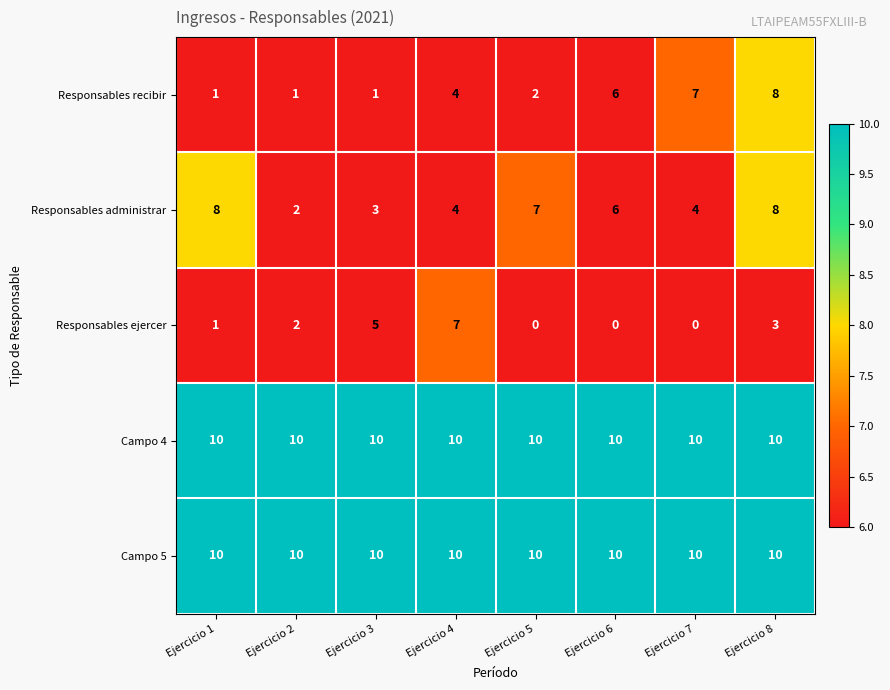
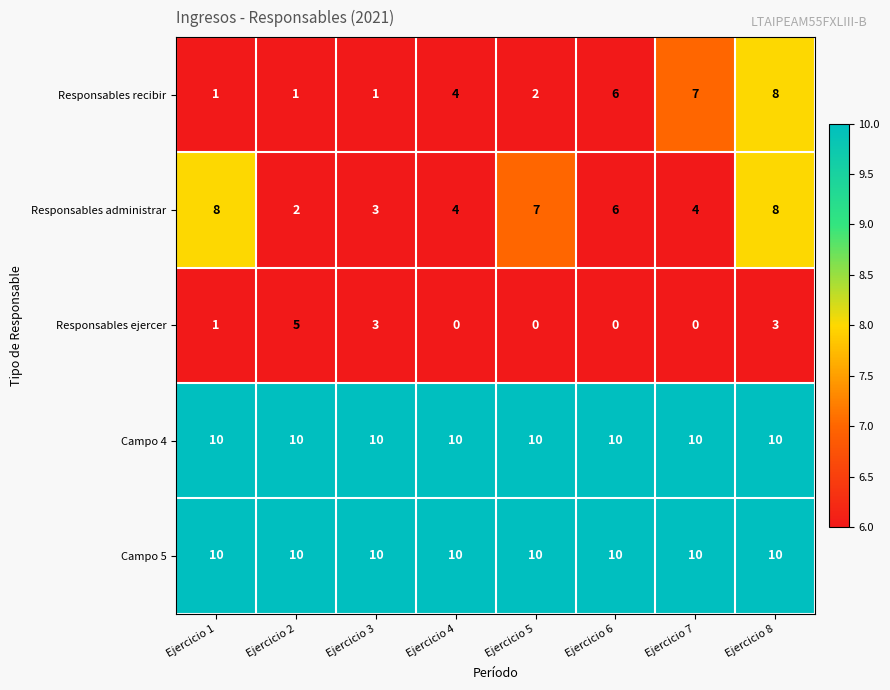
Responsables ejercer, Ejercicio 2: 2 -> 5
Responsables ejercer, Ejercicio 3: 5 -> 3
Responsables ejercer, Ejercicio 4: 7 -> 0
